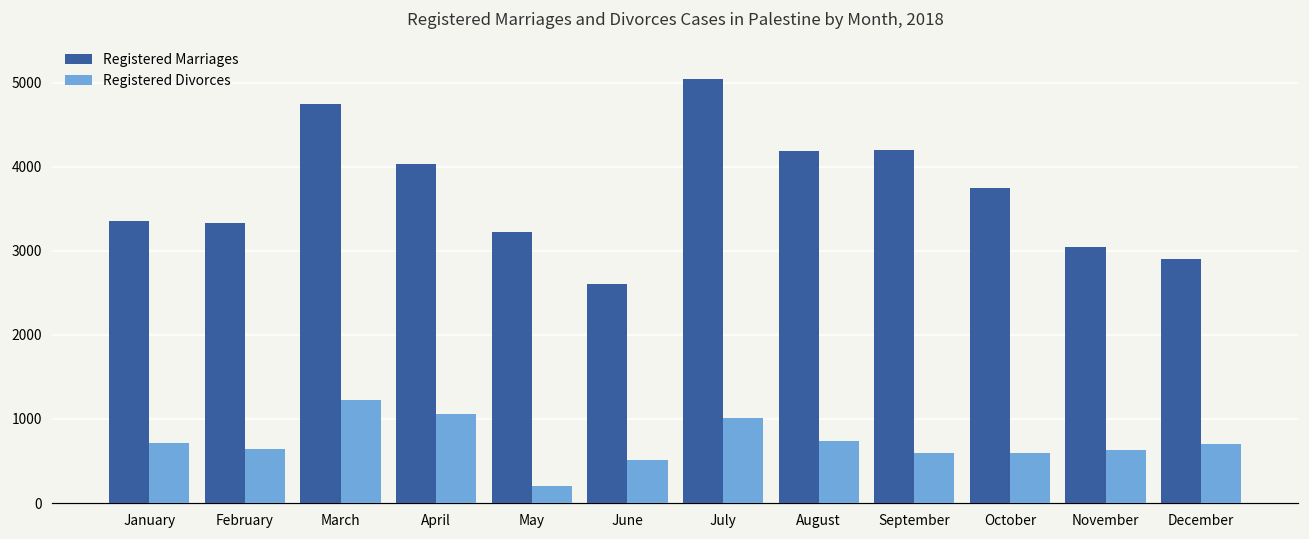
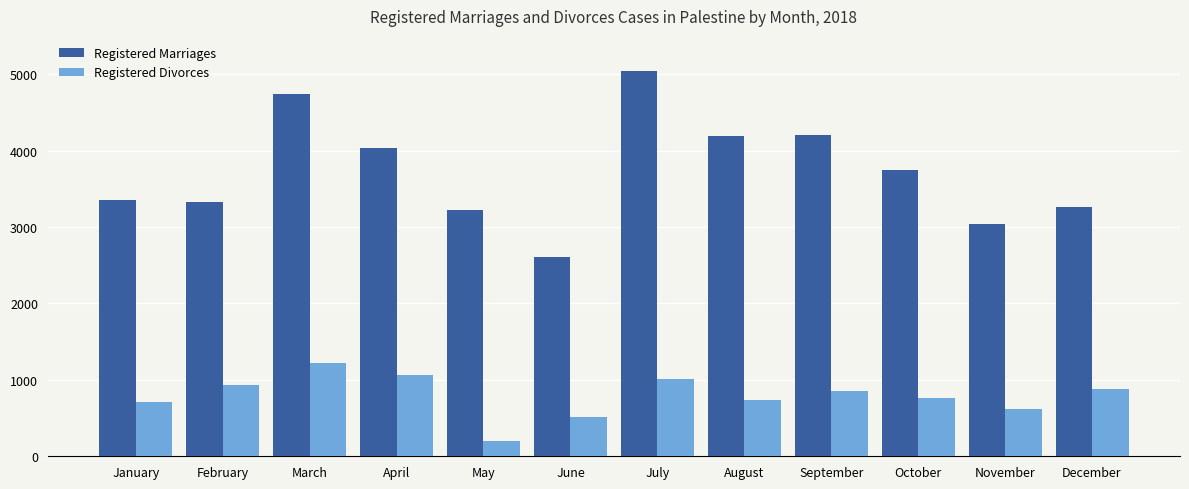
Registered Divorces, February: 600 -> 900
Registered Divorces, September: 600 -> 900
Registered Divorces, October: 600 -> 800
Registered Marriages, December: 2900 -> 3300
Registered Divorces, December: 700 -> 900
